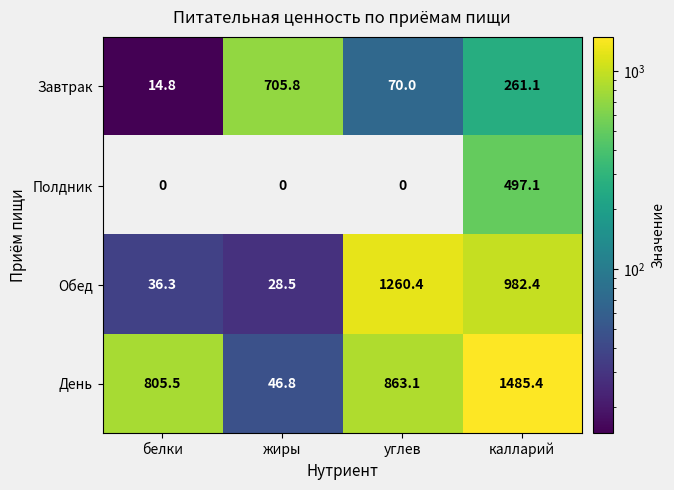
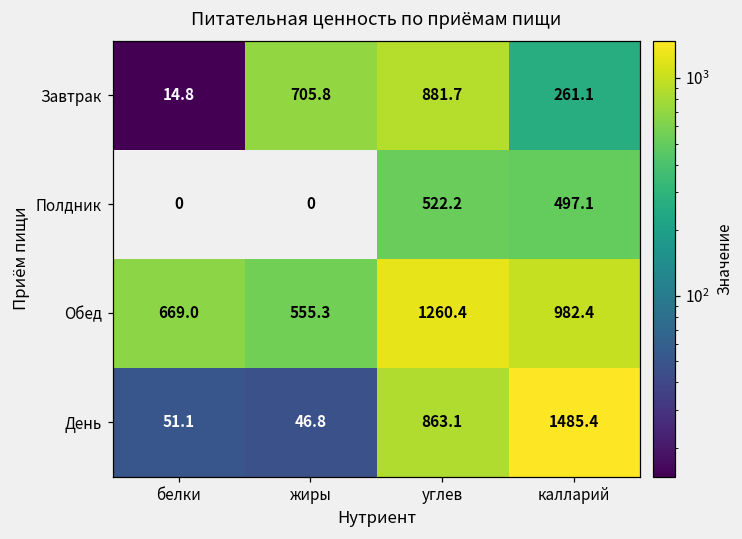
Завтрак, углев: 70.0 -> 881.7
Полдник, углев: 0 -> 522.2
Обед, белки: 36.3 -> 669.0
Обед, жиры: 28.5 -> 555.3
День, белки: 805.5 -> 51.1
